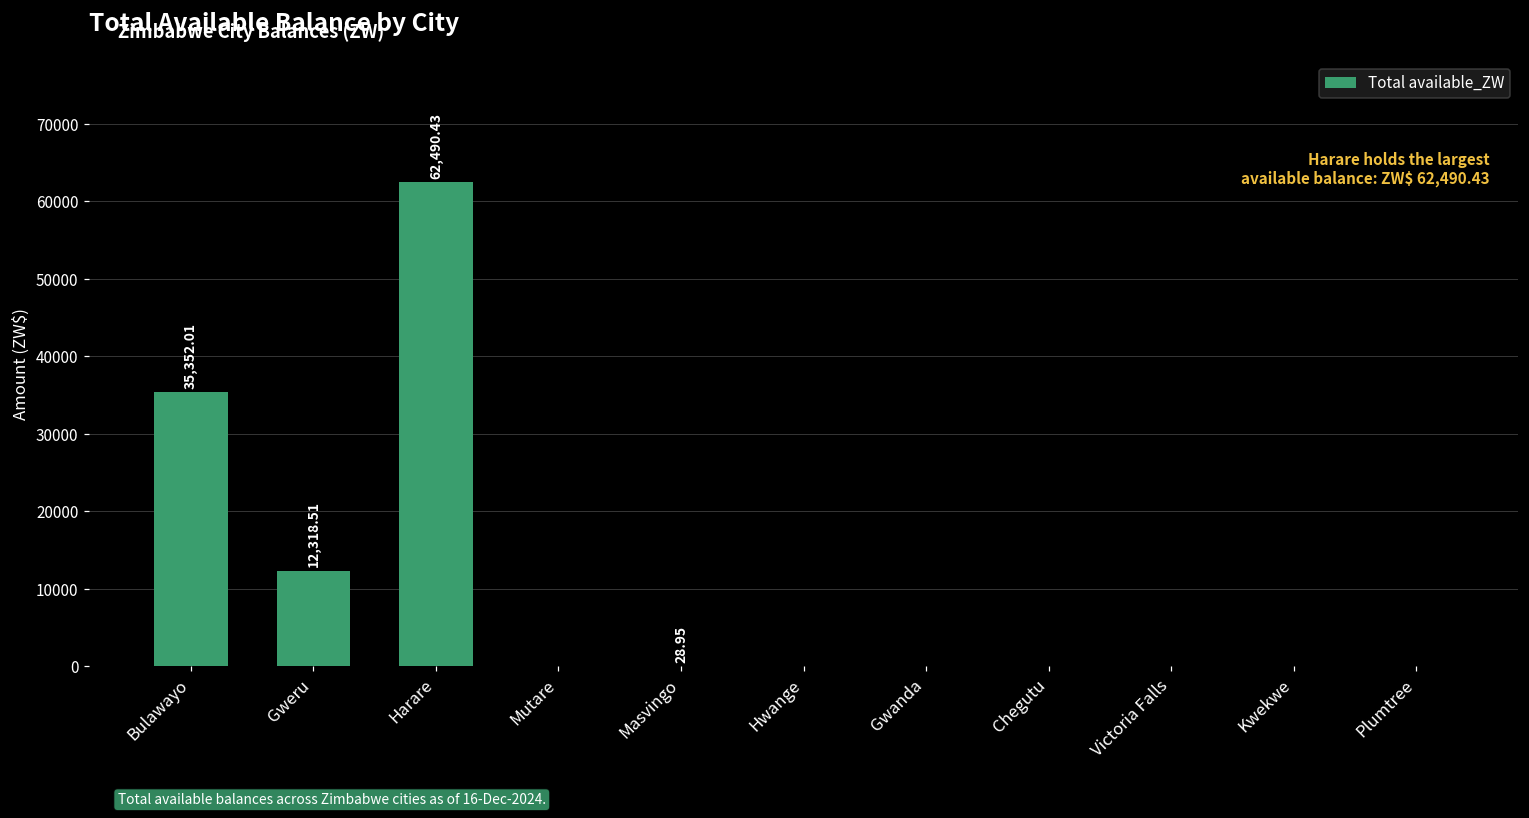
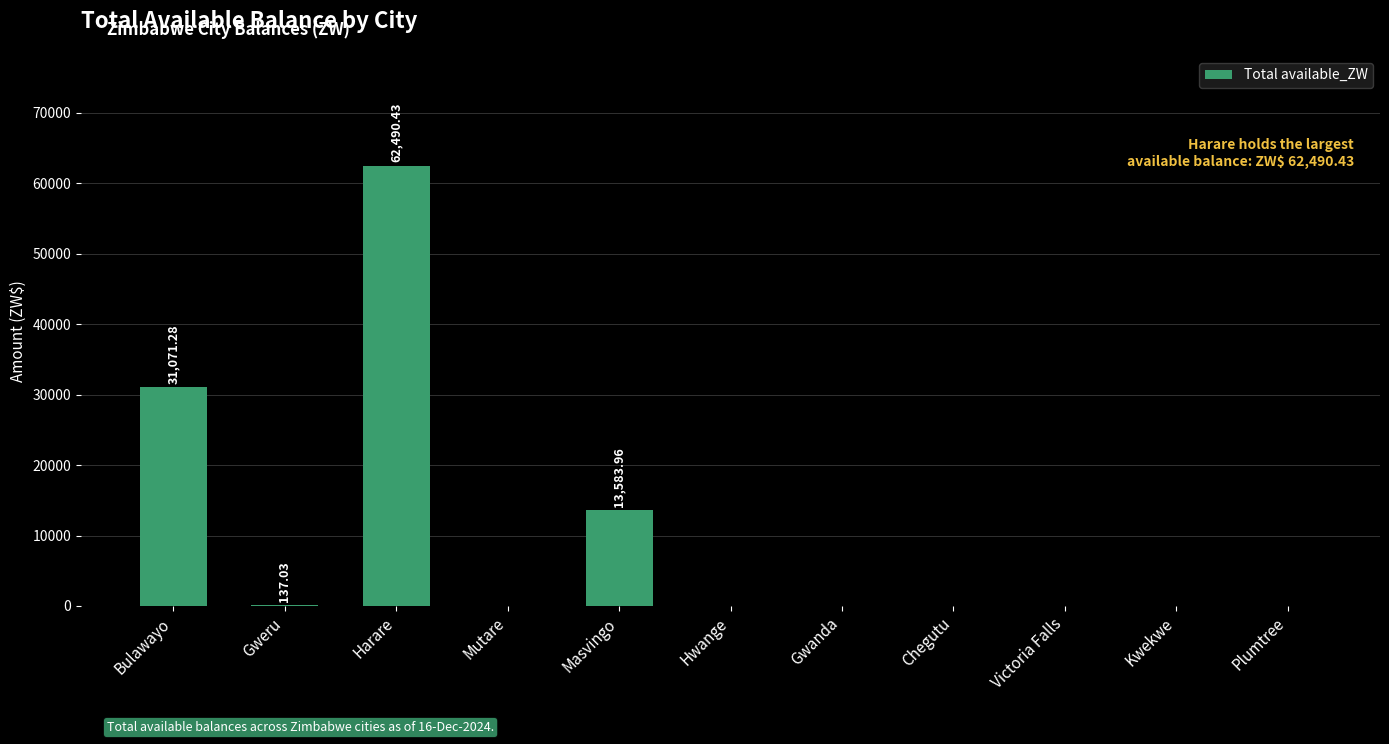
Bulawayo: 35,352.01 -> 31,071.28
Gweru: 12,318.51 -> 137.03
Masvingo: 28.95 -> 13,583.96
